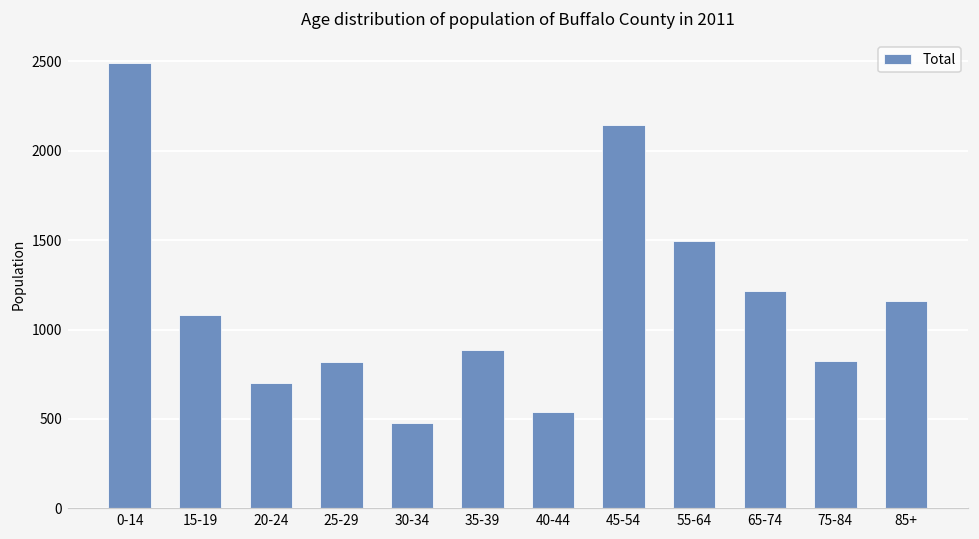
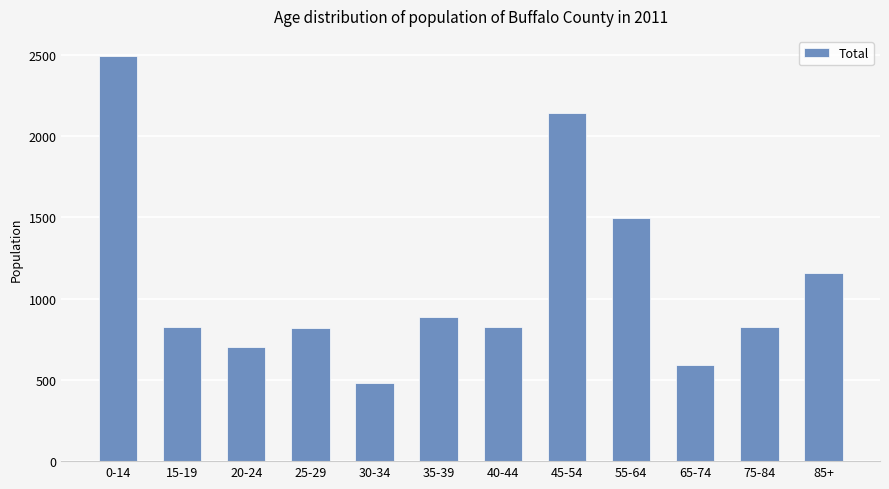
15-19: 1080 -> 830
40-44: 540 -> 830
65-74: 1220 -> 590
